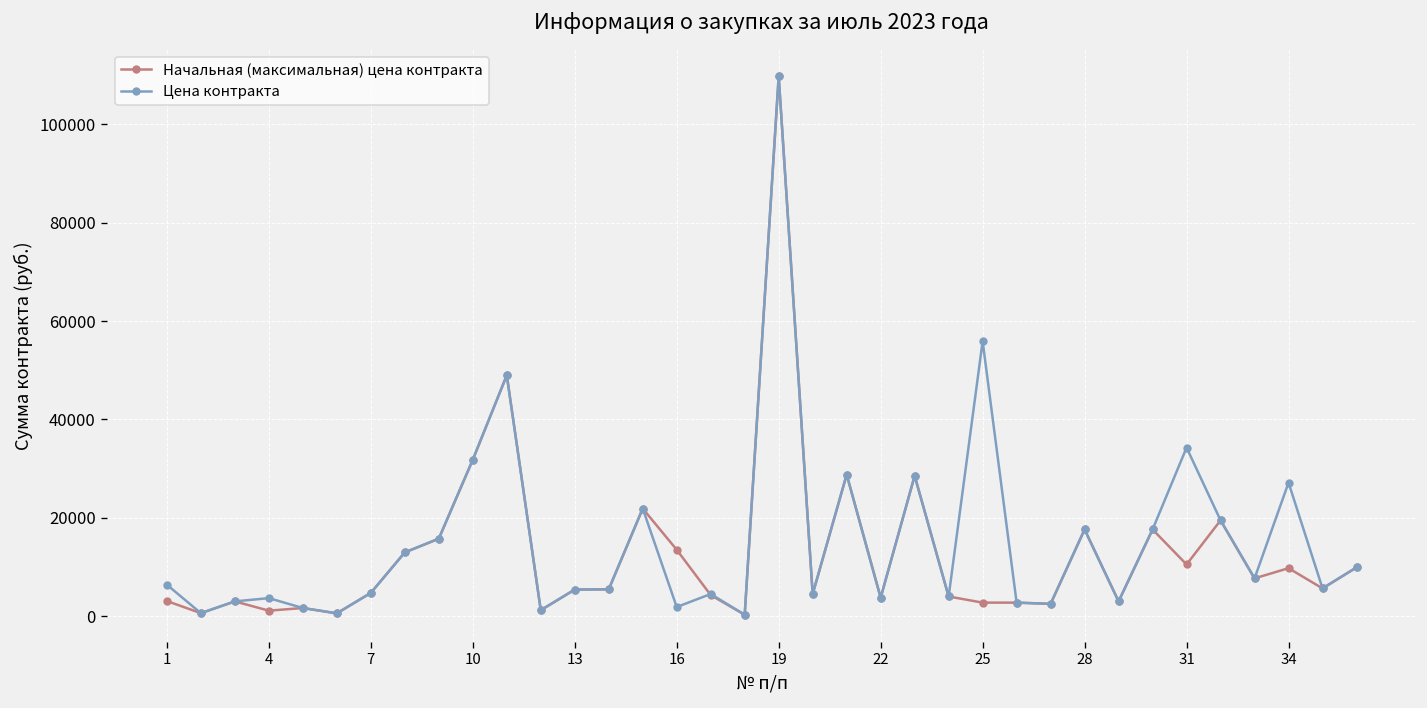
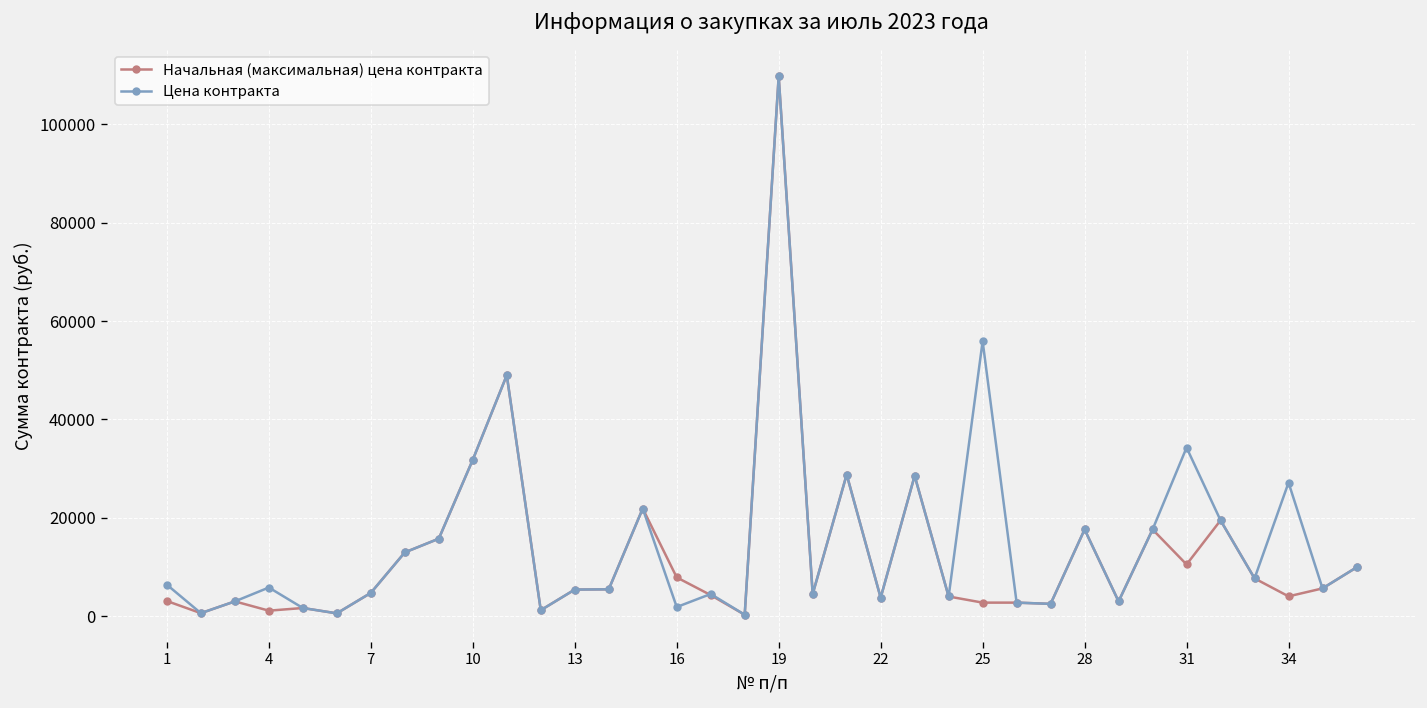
Цена контракта, 4: 4000 -> 6000
Начальная (максимальная) цена контракта, 16: 14000 -> 8000
Начальная (максимальная) цена контракта, 34: 10000 -> 4000
